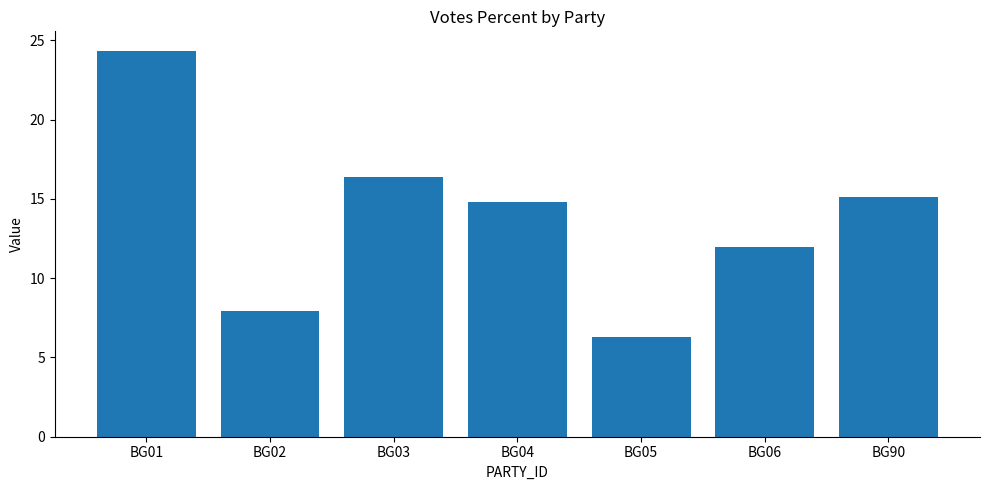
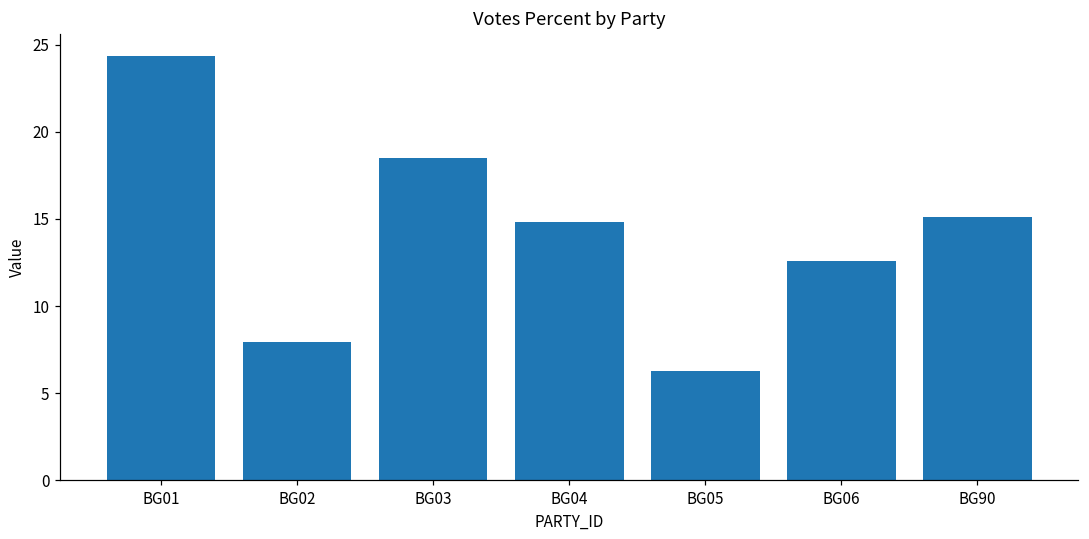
BG03: 16.4 -> 18.5
BG06: 12.0 -> 12.6
